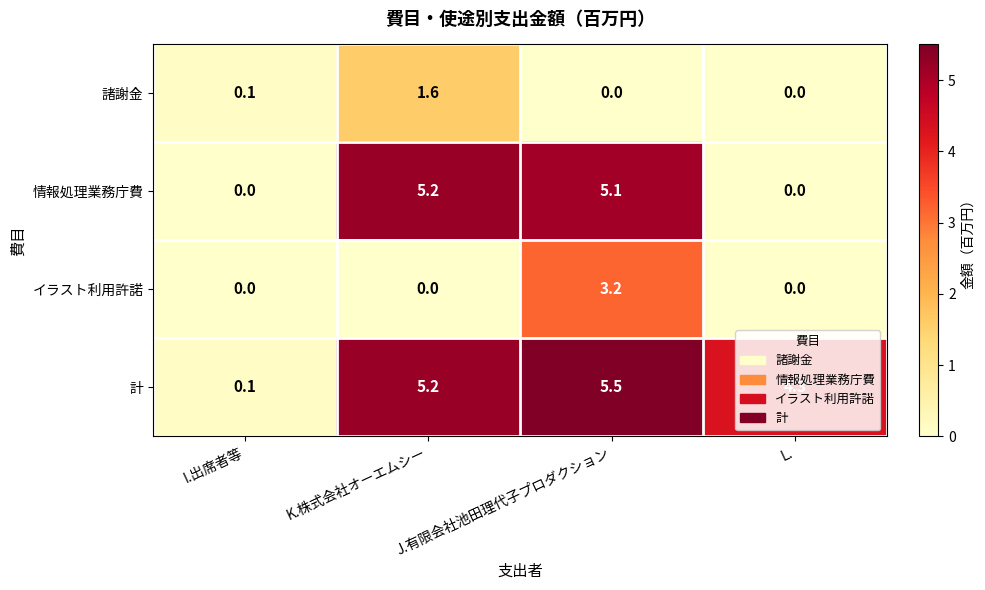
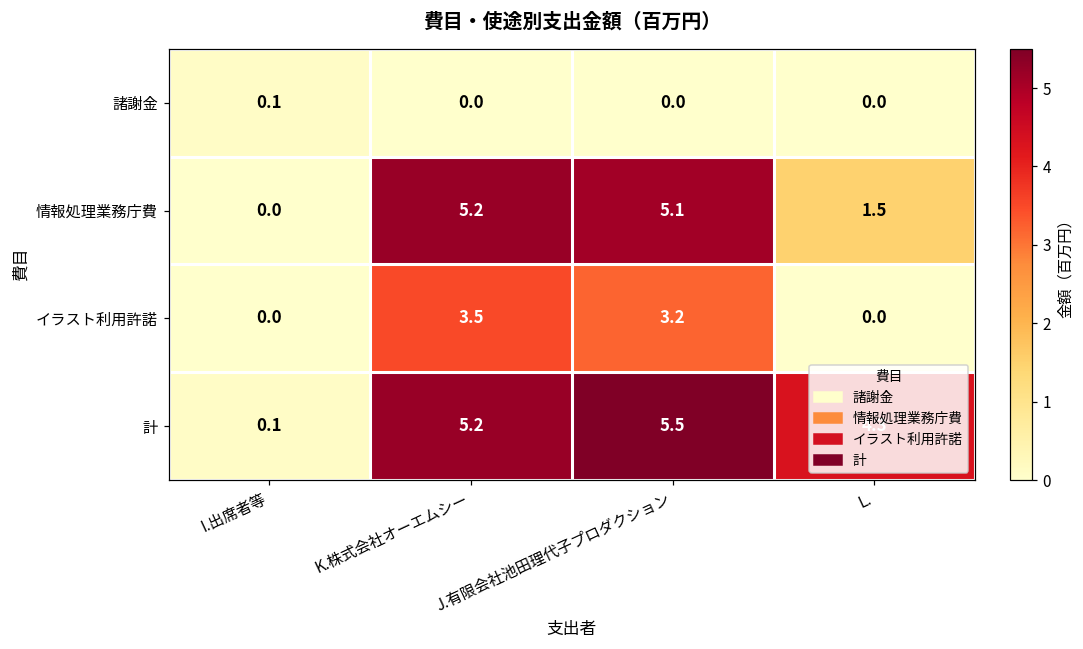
諸謝金, K.株式会社オーエムシー: 1.6 -> 0.0
情報処理業務庁費, L.: 0.0 -> 1.5
イラスト利用許諾, K.株式会社オーエムシー: 0.0 -> 3.5
